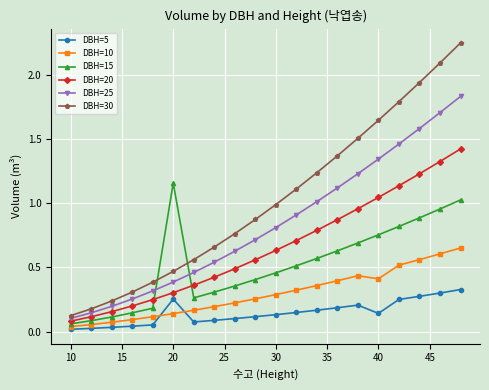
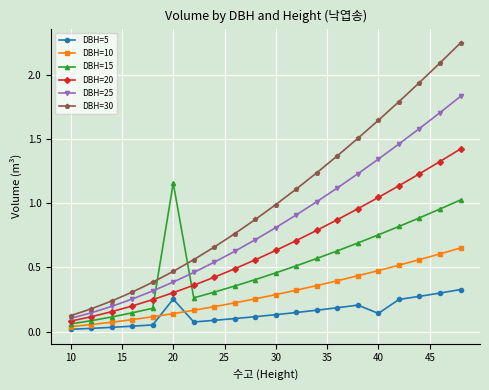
DBH=10, 40: 0.41 -> 0.47
